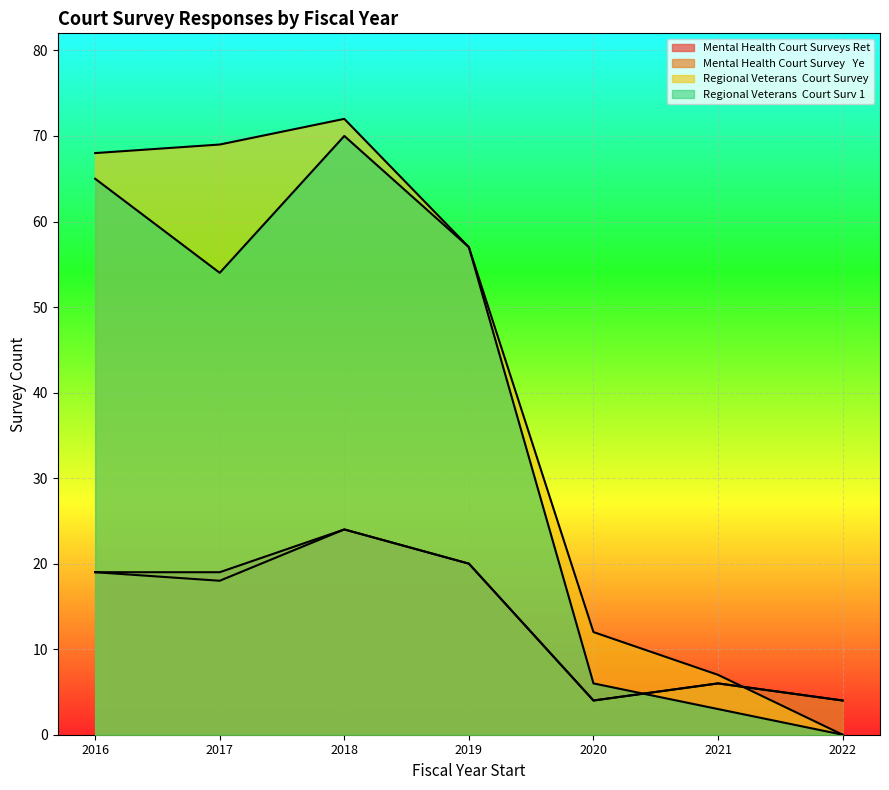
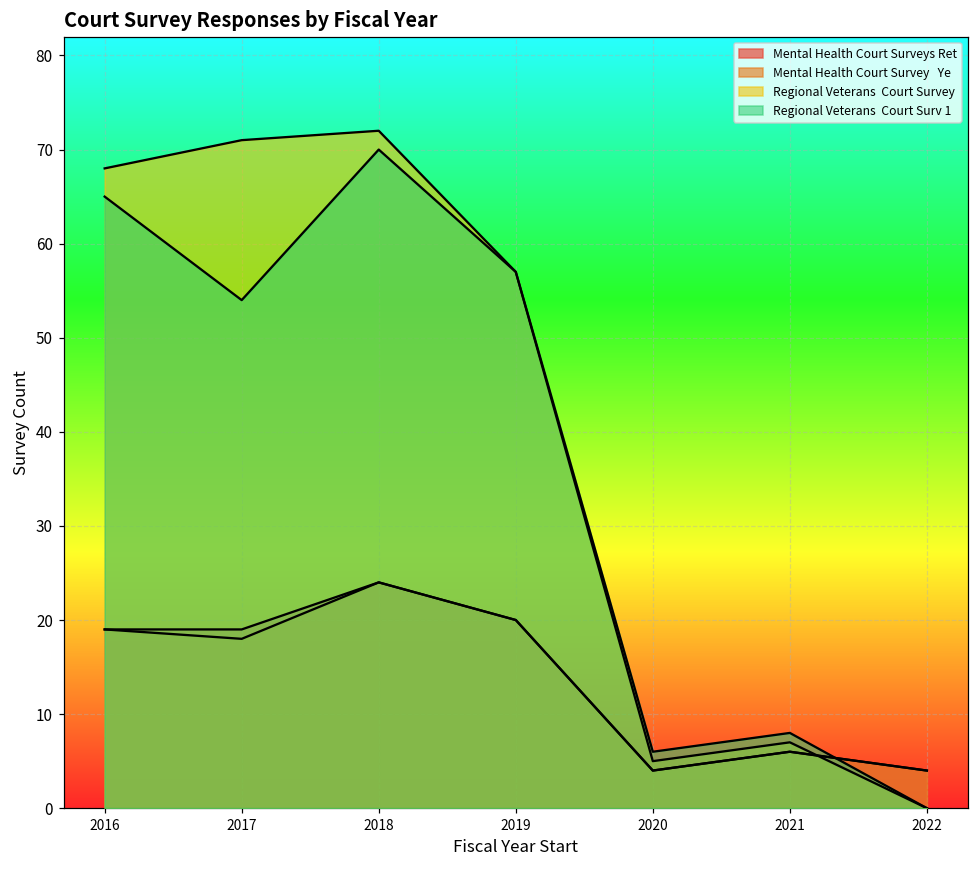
Regional Veterans Court Survey, 2017: 69 -> 71
Regional Veterans Court Survey, 2020: 12 -> 5
Regional Veterans Court Surv 1, 2021: 3 -> 8
